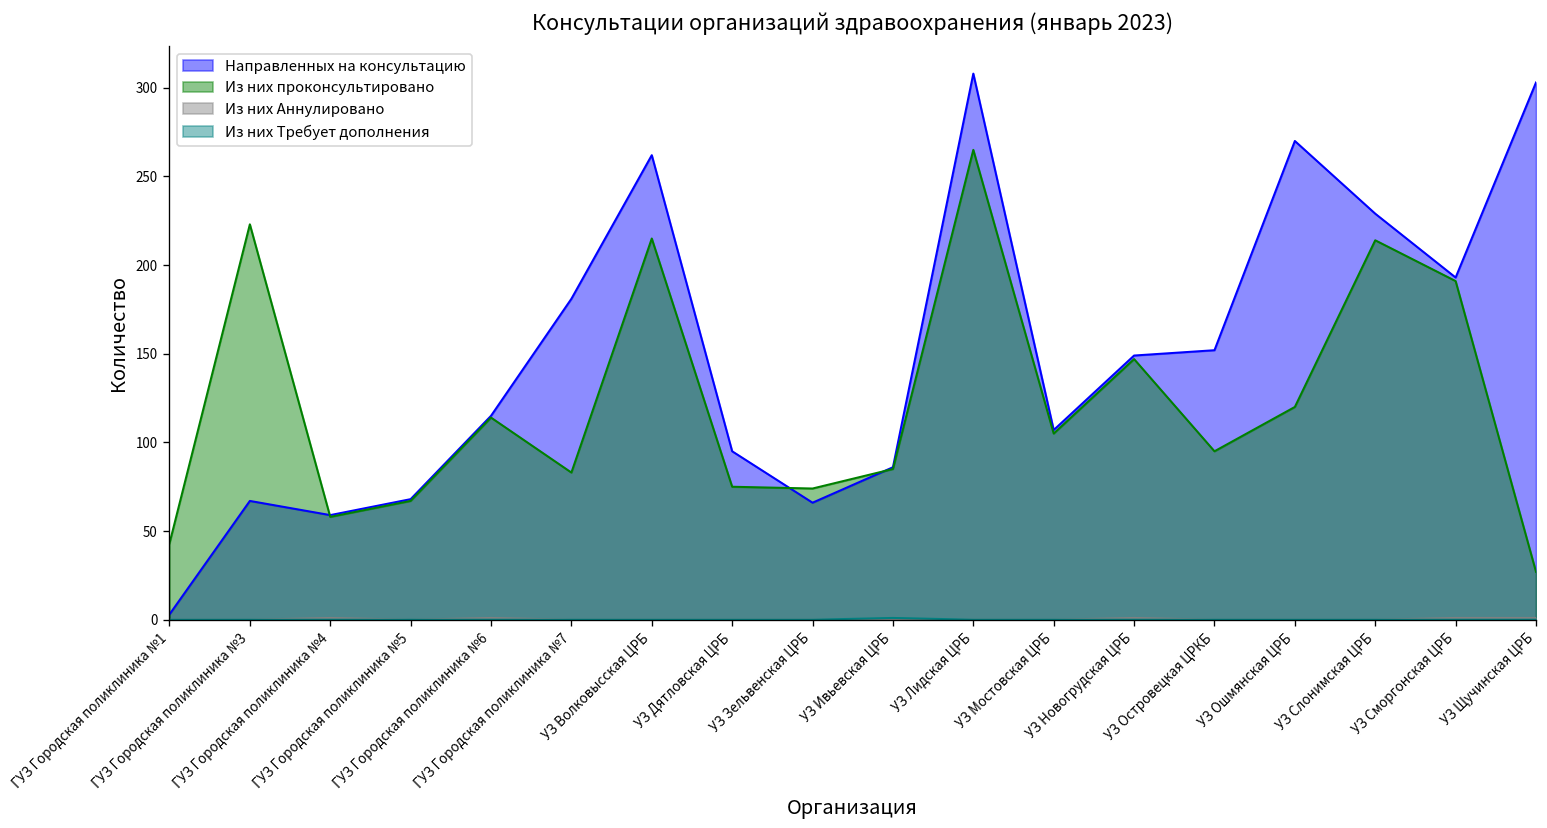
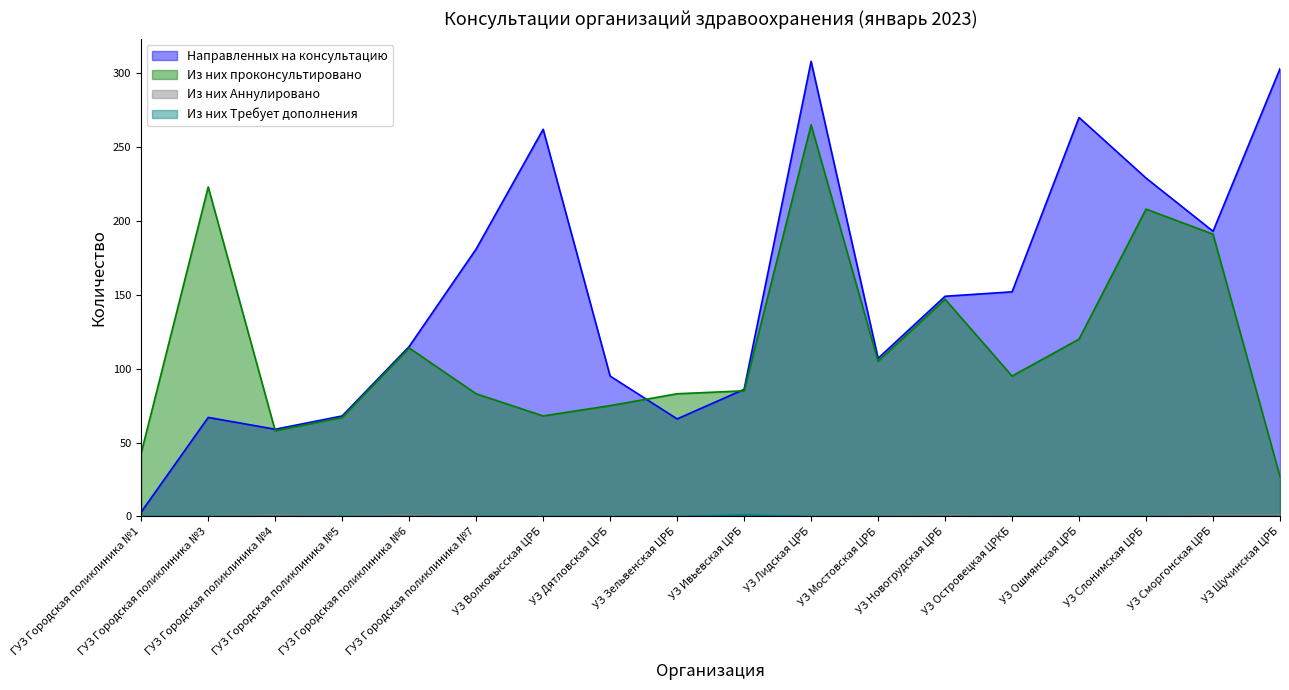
Из них проконсультировано, УЗ Волковысская ЦРБ: 215 -> 68
Из них проконсультировано, УЗ Зельвенская ЦРБ: 74 -> 83
Из них проконсультировано, УЗ Слонимская ЦРБ: 214 -> 208
